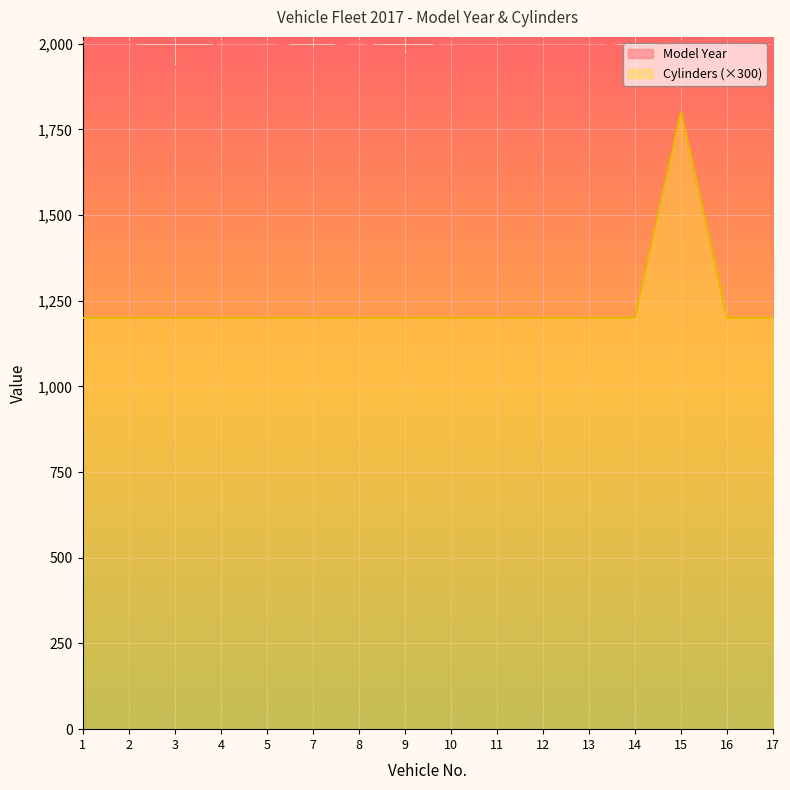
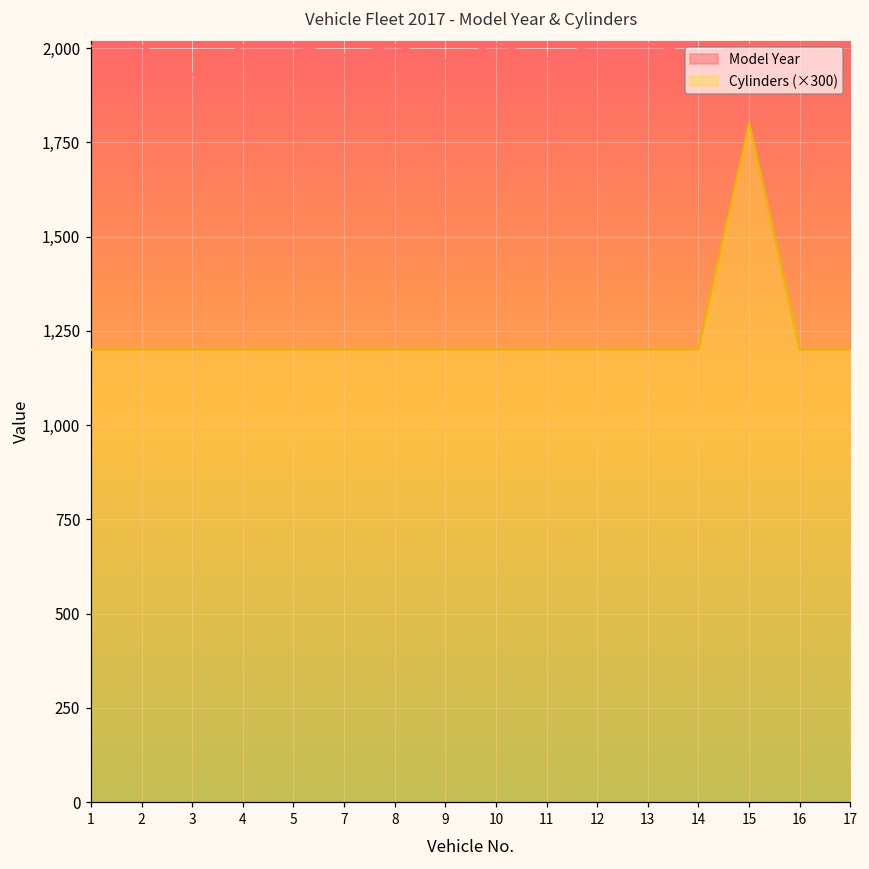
Model Year, 11: 2,010 -> 1,970
